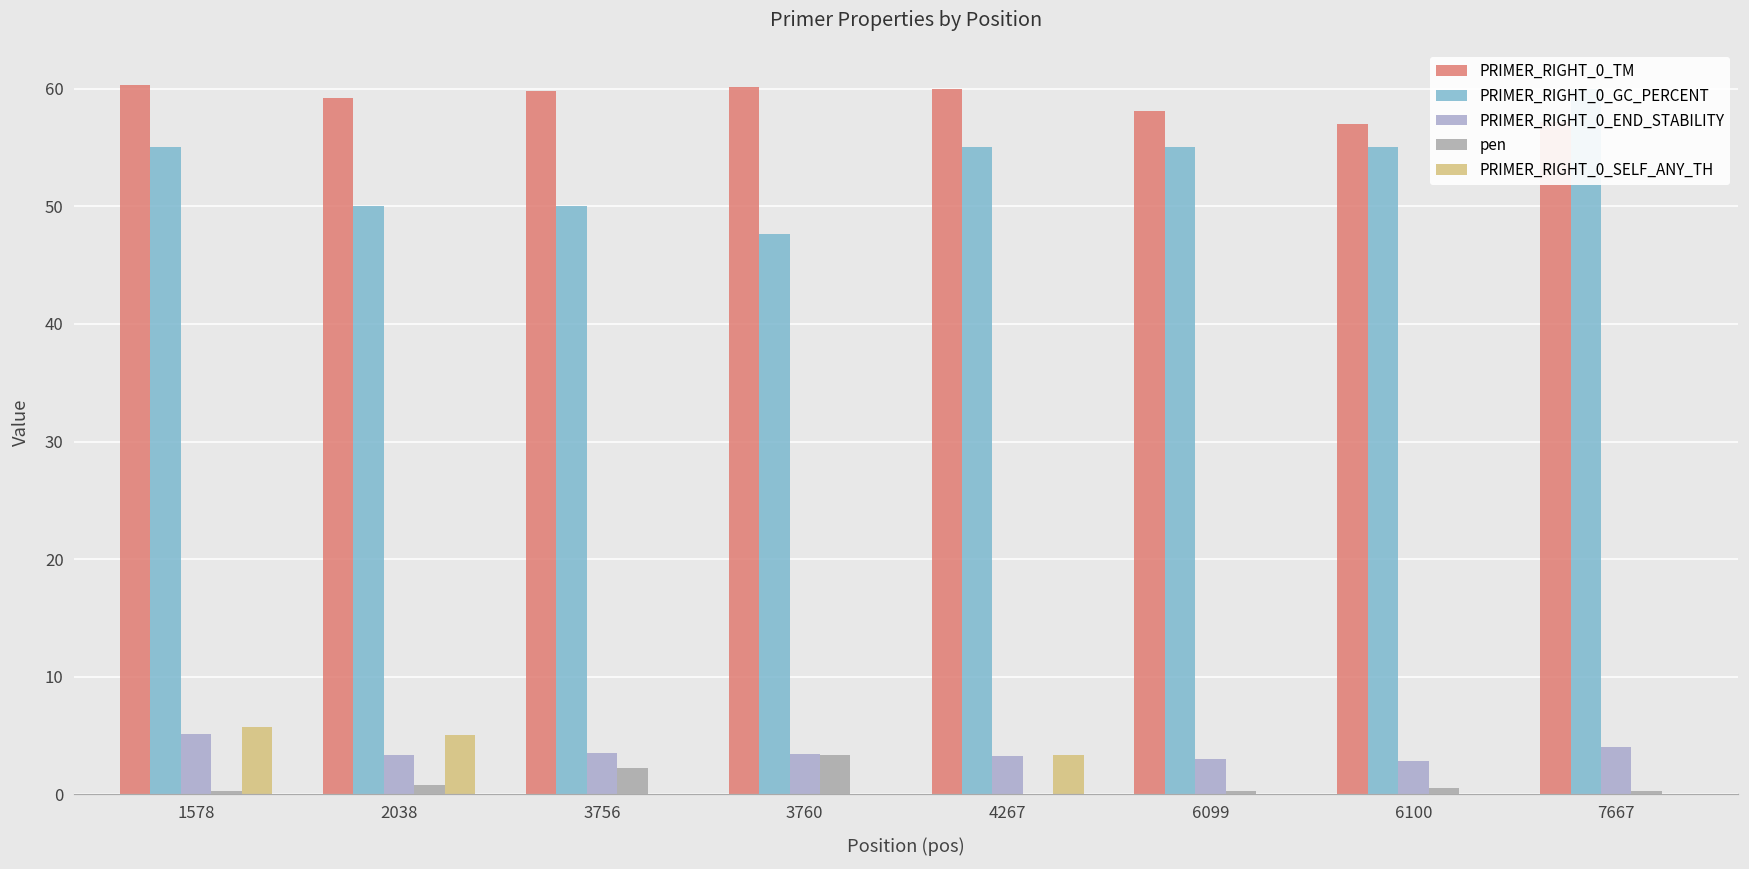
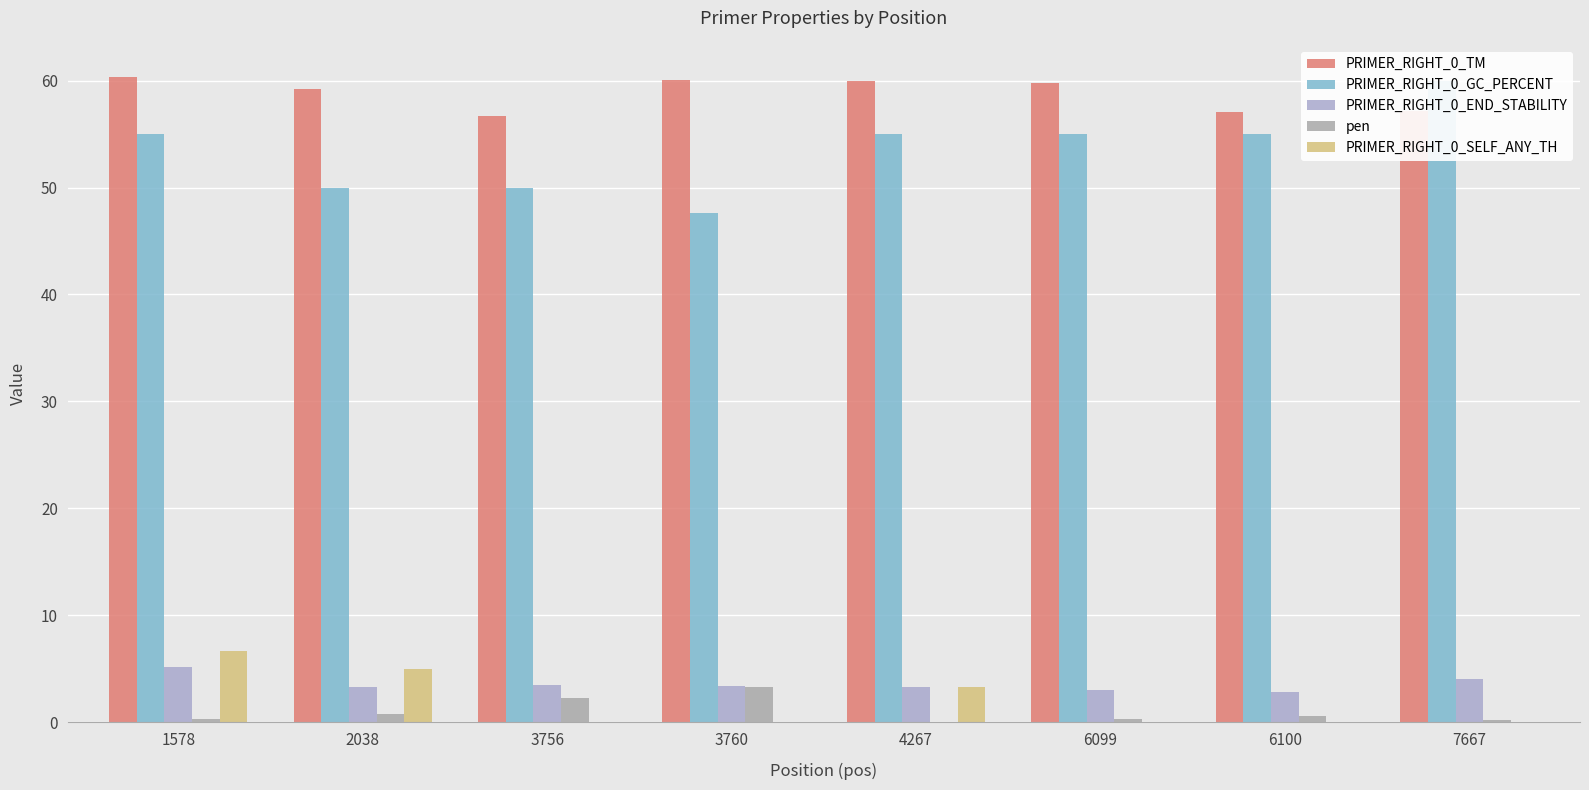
PRIMER_RIGHT_0_SELF_ANY_TH, 1578: 5.7 -> 6.6
PRIMER_RIGHT_0_TM, 3756: 59.8 -> 56.7
PRIMER_RIGHT_0_TM, 6099: 58.1 -> 59.7
